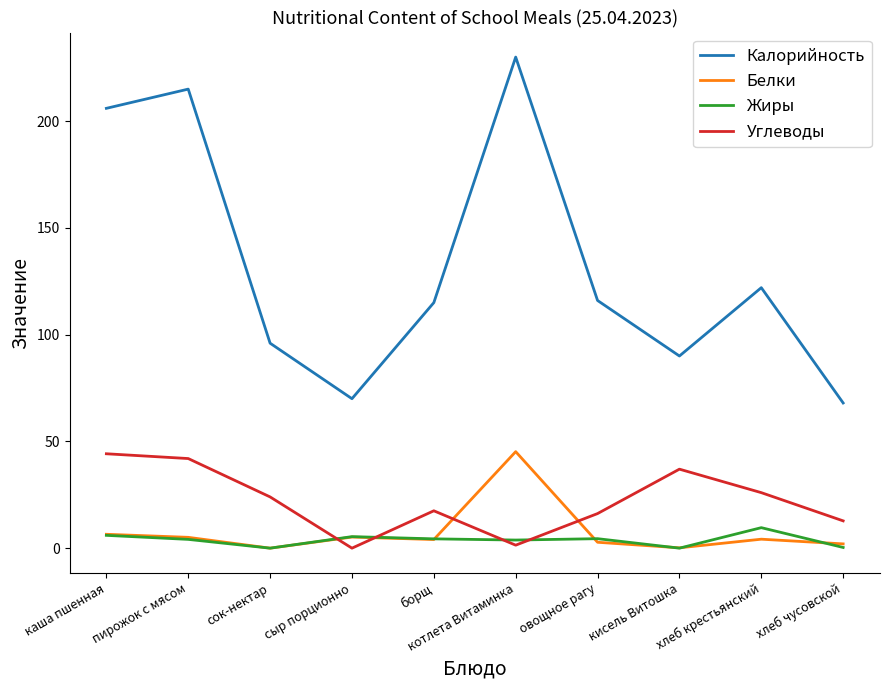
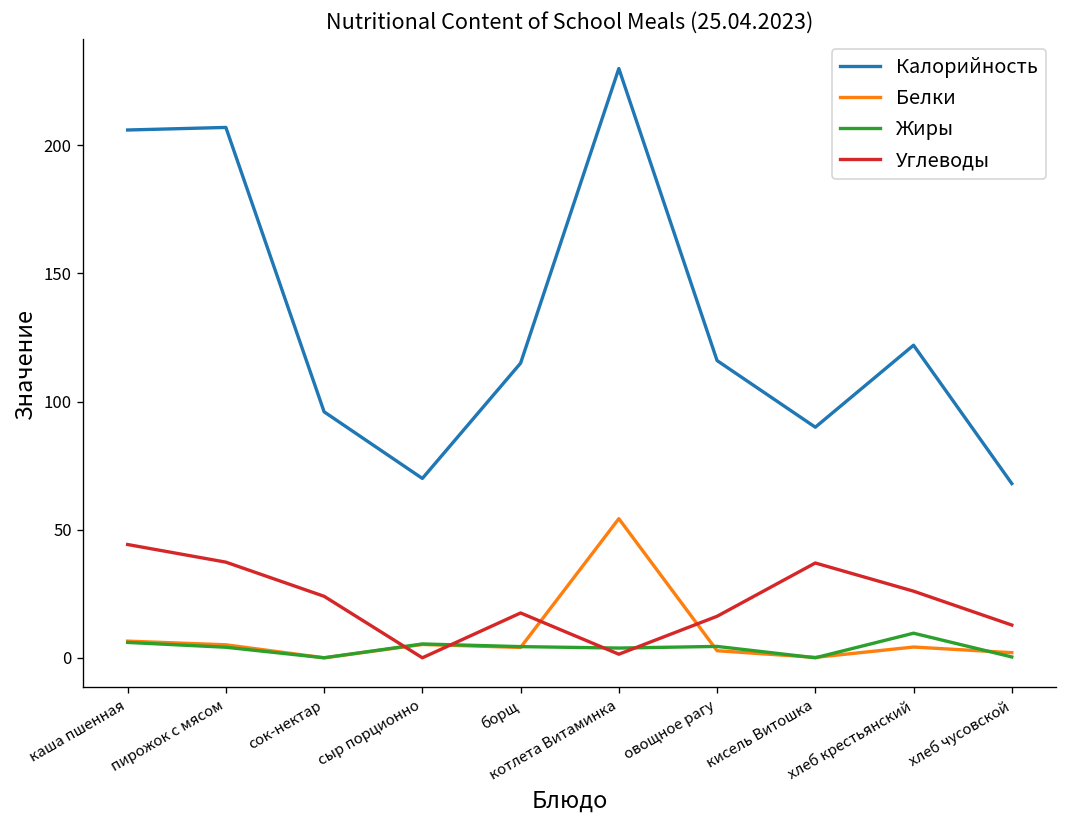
Калорийность, пирожок с мясом: 215 -> 207
Углеводы, пирожок с мясом: 42 -> 37
Белки, котлета Витаминка: 45 -> 54
